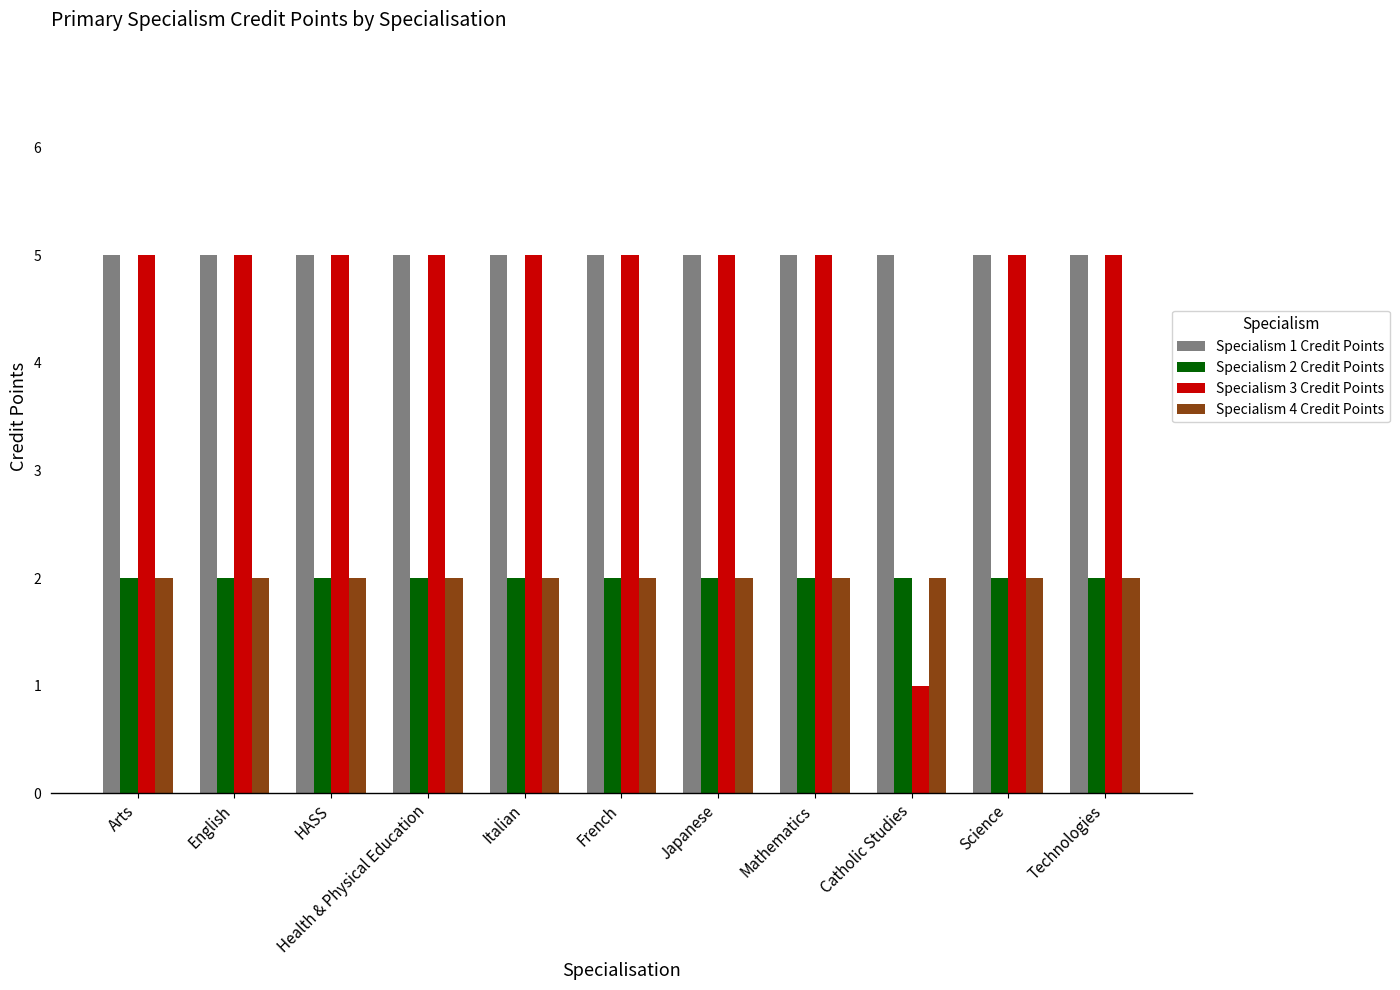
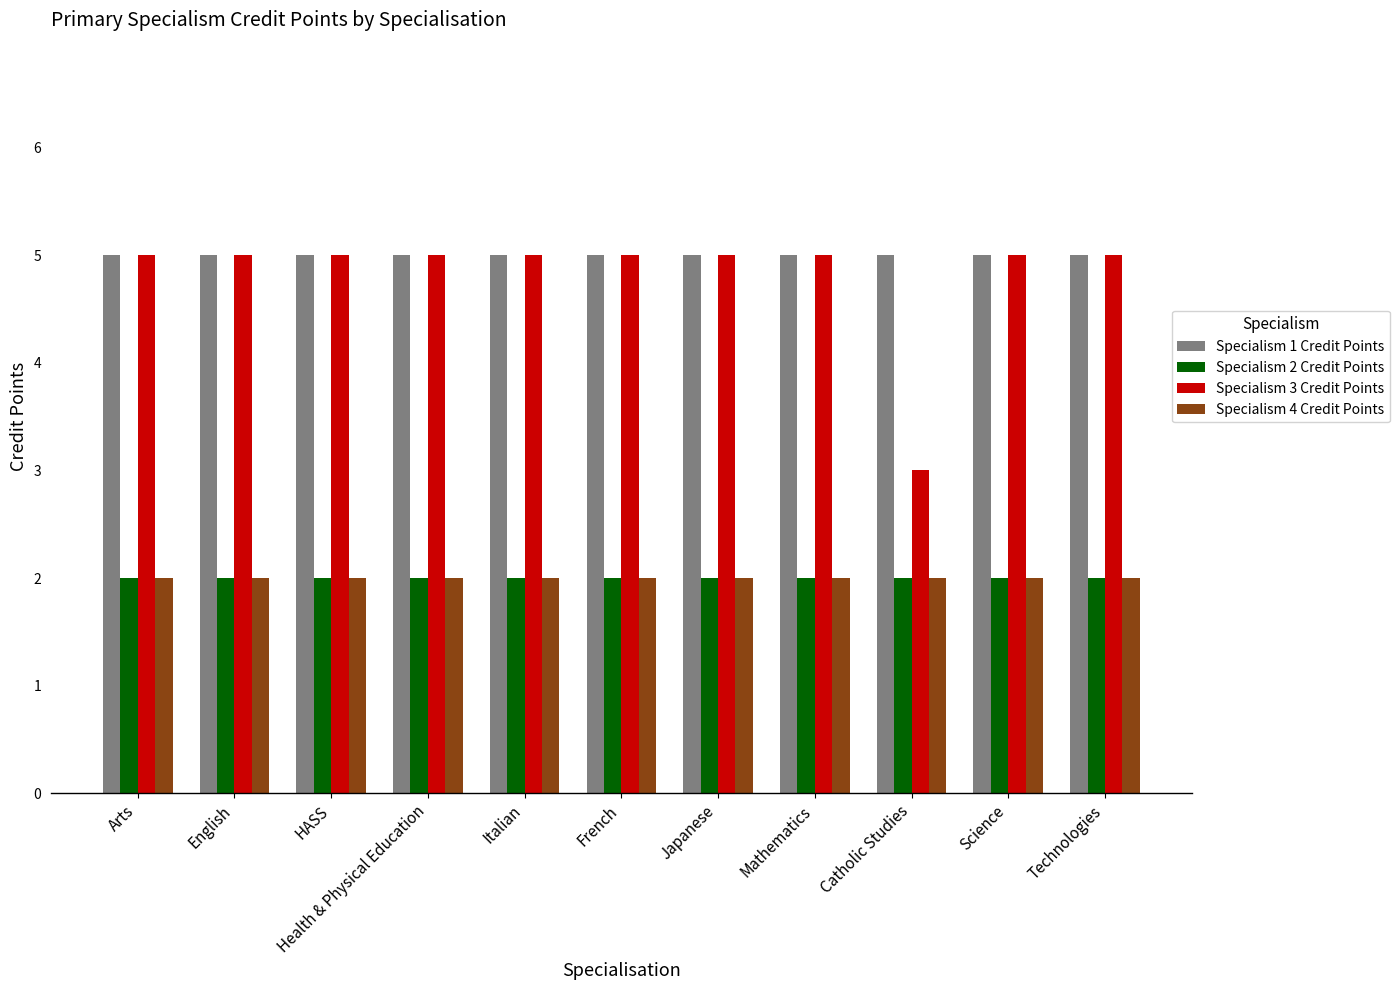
Specialism 3 Credit Points, Catholic Studies: 1 -> 3
